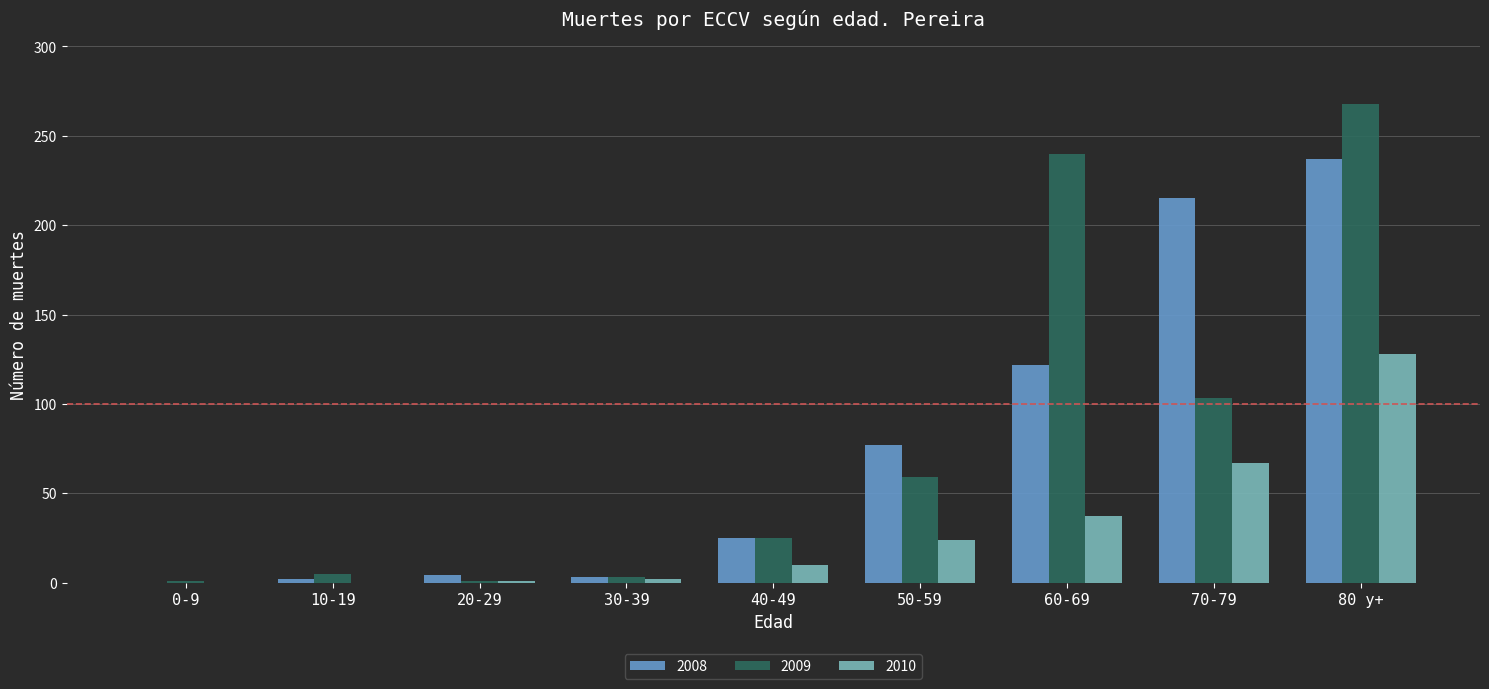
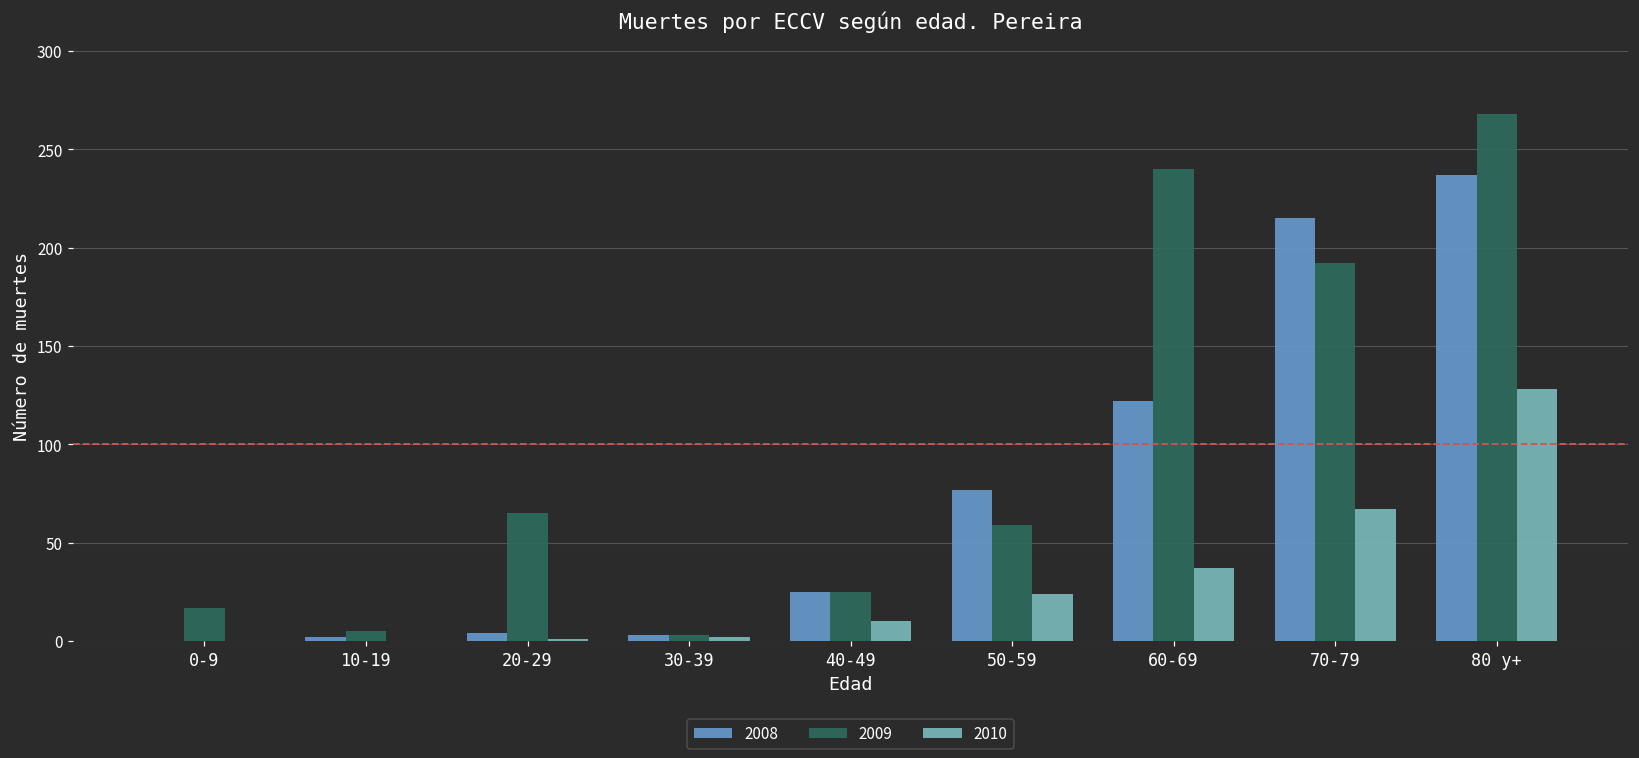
2009, 0-9: 1 -> 17
2009, 20-29: 1 -> 65
2009, 70-79: 103 -> 192
